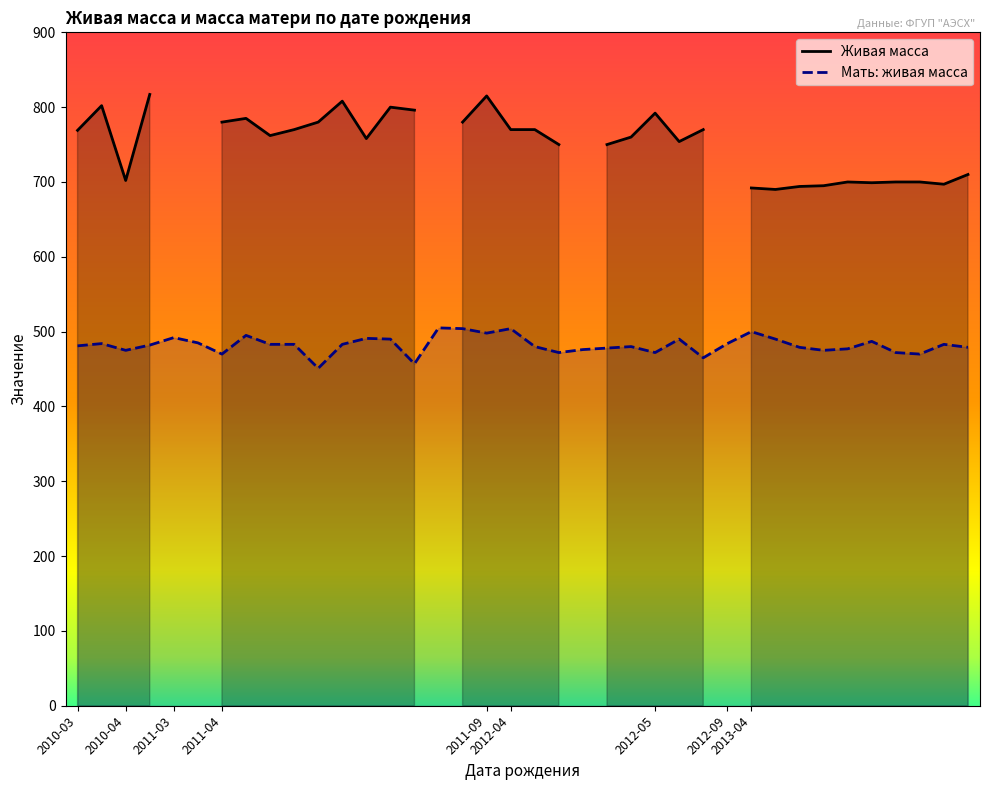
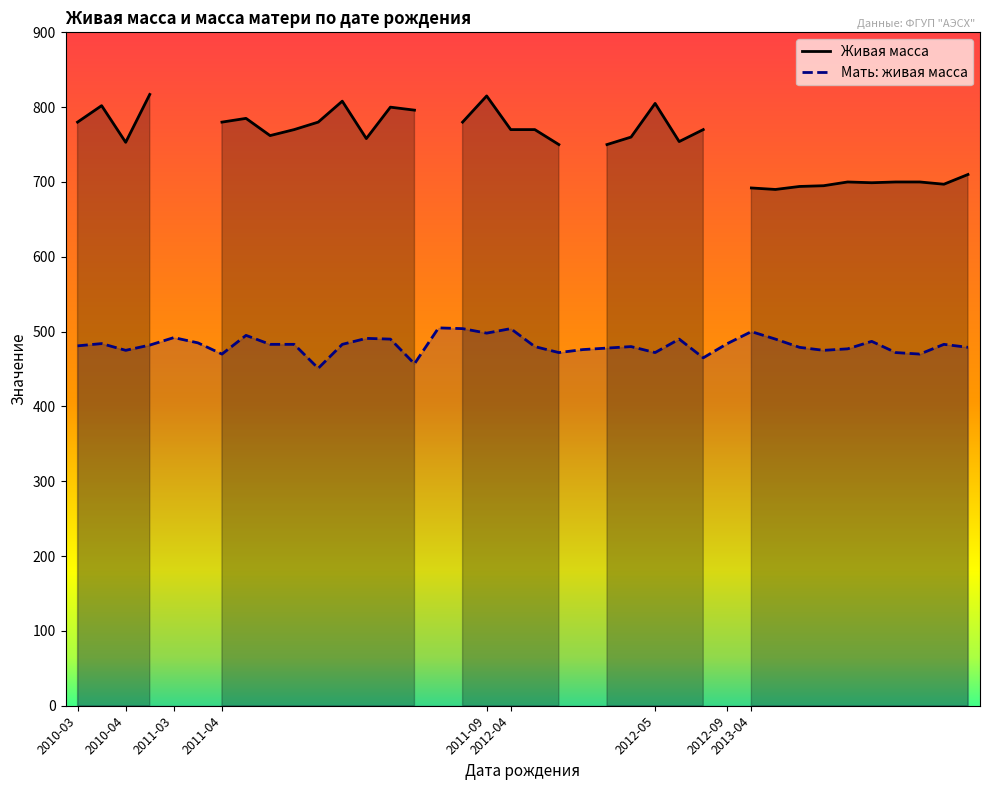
Живая масса, 2010-03: 770 -> 780
Живая масса, 2010-04: 700 -> 750
Живая масса, 2012-05: 790 -> 810
